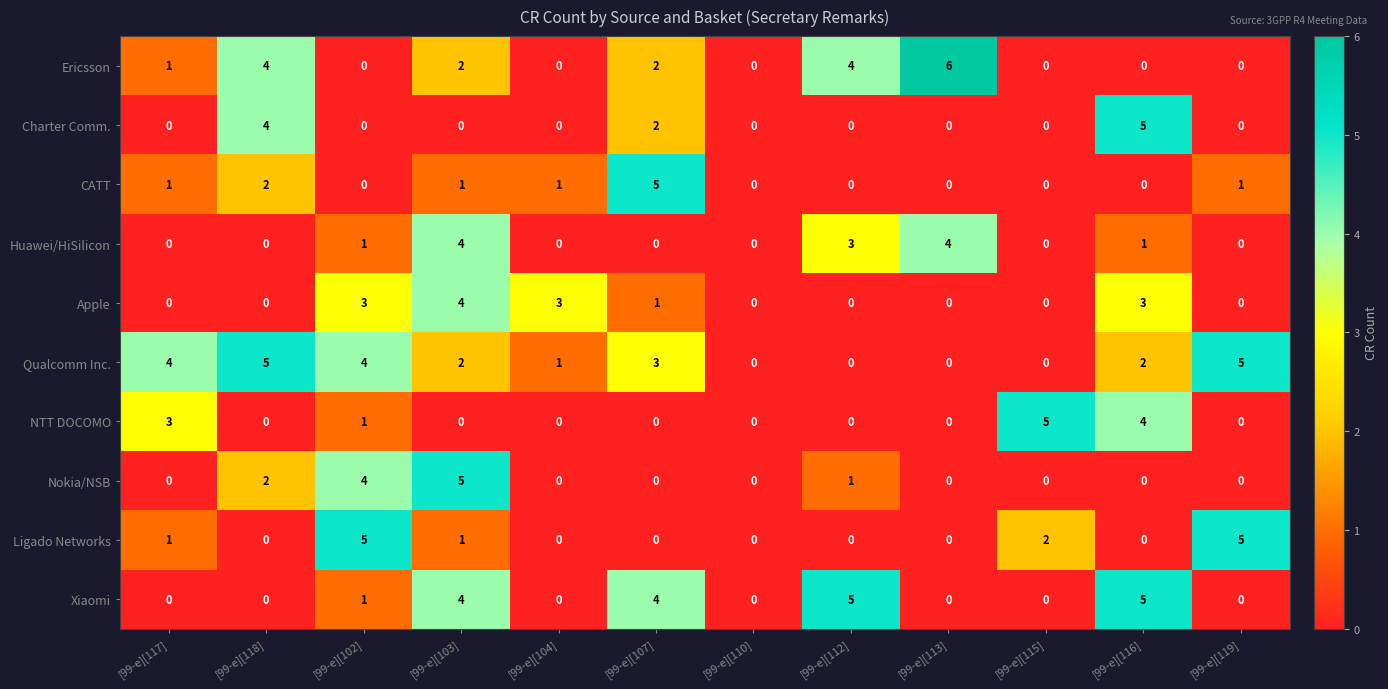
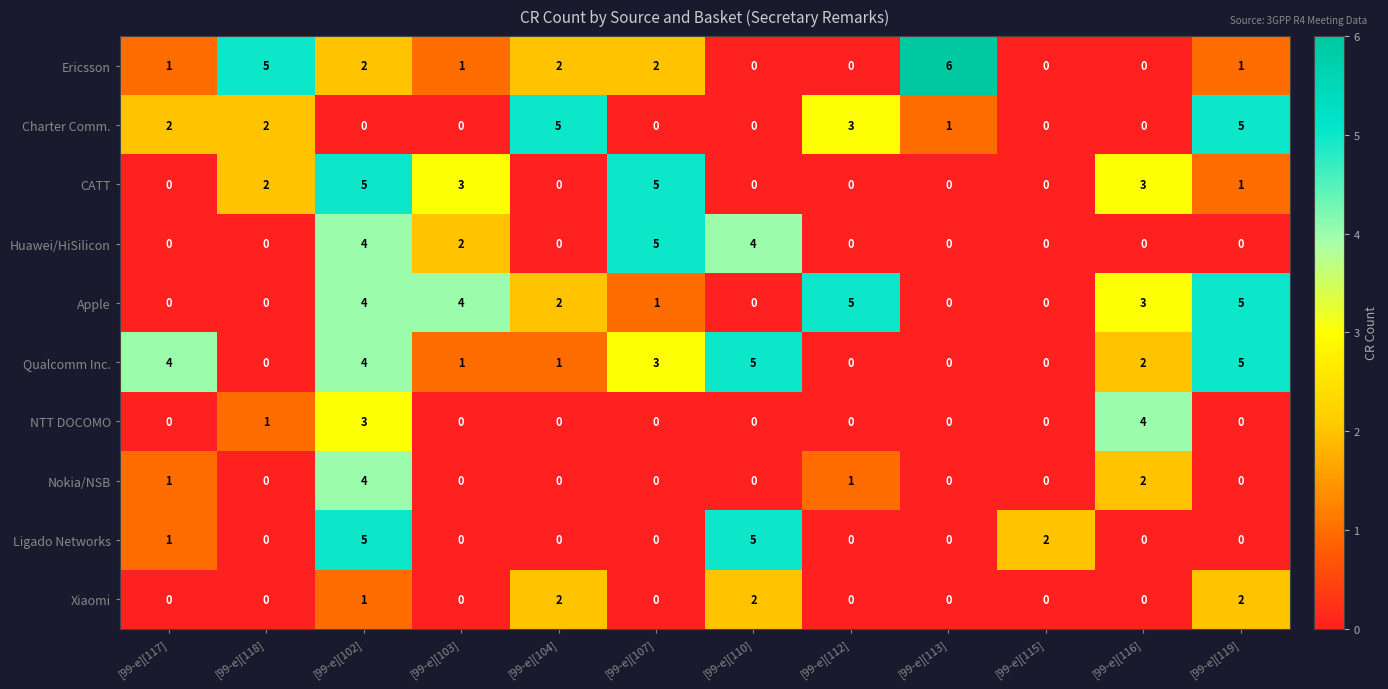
Ericsson, [99-e][118]: 4 -> 5
Ericsson, [99-e][102]: 0 -> 2
Ericsson, [99-e][103]: 2 -> 1
Ericsson, [99-e][104]: 0 -> 2
Ericsson, [99-e][112]: 4 -> 0
Ericsson, [99-e][119]: 0 -> 1
Charter Comm., [99-e][117]: 0 -> 2
Charter Comm., [99-e][118]: 4 -> 2
Charter Comm., [99-e][104]: 0 -> 5
Charter Comm., [99-e][107]: 2 -> 0
Charter Comm., [99-e][112]: 0 -> 3
Charter Comm., [99-e][113]: 0 -> 1
Charter Comm., [99-e][116]: 5 -> 0
Charter Comm., [99-e][119]: 0 -> 5
CATT, [99-e][117]: 1 -> 0
CATT, [99-e][102]: 0 -> 5
CATT, [99-e][103]: 1 -> 3
CATT, [99-e][104]: 1 -> 0
CATT, [99-e][116]: 0 -> 3
Huawei/HiSilicon, [99-e][102]: 1 -> 4
Huawei/HiSilicon, [99-e][103]: 4 -> 2
Huawei/HiSilicon, [99-e][107]: 0 -> 5
Huawei/HiSilicon, [99-e][110]: 0 -> 4
Huawei/HiSilicon, [99-e][112]: 3 -> 0
Huawei/HiSilicon, [99-e][113]: 4 -> 0
Huawei/HiSilicon, [99-e][116]: 1 -> 0
Apple, [99-e][102]: 3 -> 4
Apple, [99-e][104]: 3 -> 2
Apple, [99-e][112]: 0 -> 5
Apple, [99-e][119]: 0 -> 5
Qualcomm Inc., [99-e][118]: 5 -> 0
Qualcomm Inc., [99-e][103]: 2 -> 1
Qualcomm Inc., [99-e][110]: 0 -> 5
NTT DOCOMO, [99-e][117]: 3 -> 0
NTT DOCOMO, [99-e][118]: 0 -> 1
NTT DOCOMO, [99-e][102]: 1 -> 3
NTT DOCOMO, [99-e][115]: 5 -> 0
Nokia/NSB, [99-e][117]: 0 -> 1
Nokia/NSB, [99-e][118]: 2 -> 0
Nokia/NSB, [99-e][103]: 5 -> 0
Nokia/NSB, [99-e][116]: 0 -> 2
Ligado Networks, [99-e][103]: 1 -> 0
Ligado Networks, [99-e][110]: 0 -> 5
Ligado Networks, [99-e][119]: 5 -> 0
Xiaomi, [99-e][103]: 4 -> 0
Xiaomi, [99-e][104]: 0 -> 2
Xiaomi, [99-e][107]: 4 -> 0
Xiaomi, [99-e][110]: 0 -> 2
Xiaomi, [99-e][112]: 5 -> 0
Xiaomi, [99-e][116]: 5 -> 0
Xiaomi, [99-e][119]: 0 -> 2
